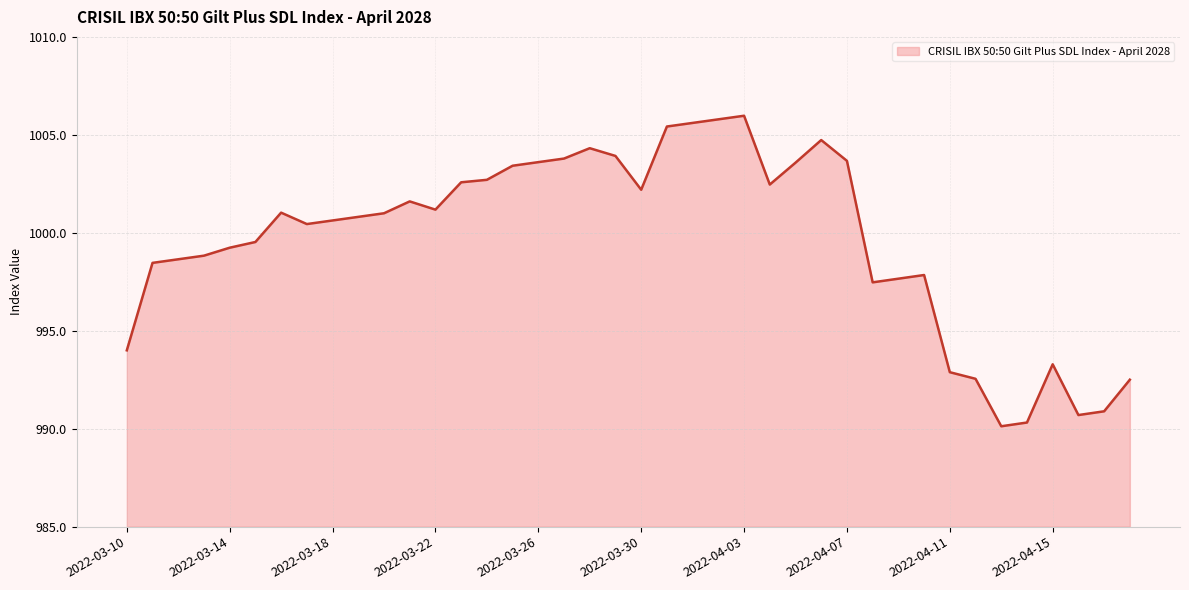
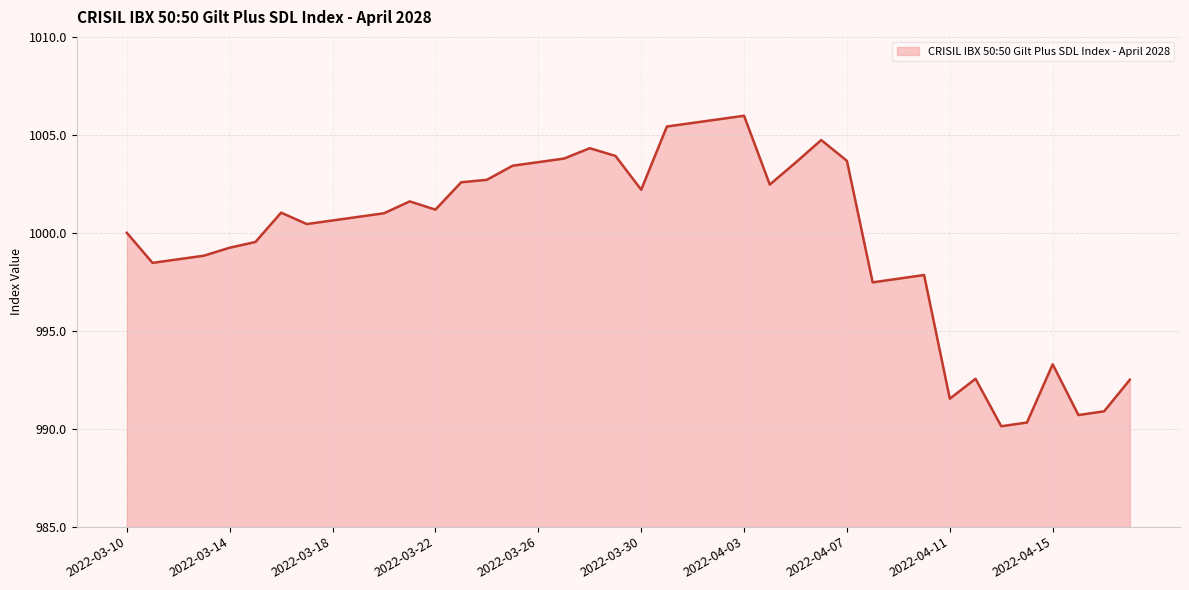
2022-03-10: 994 -> 1000
2022-04-11: 992.9 -> 991.5
